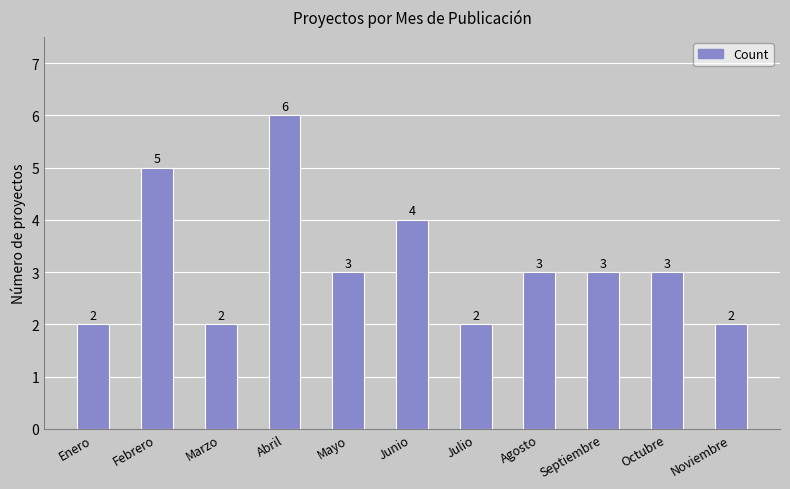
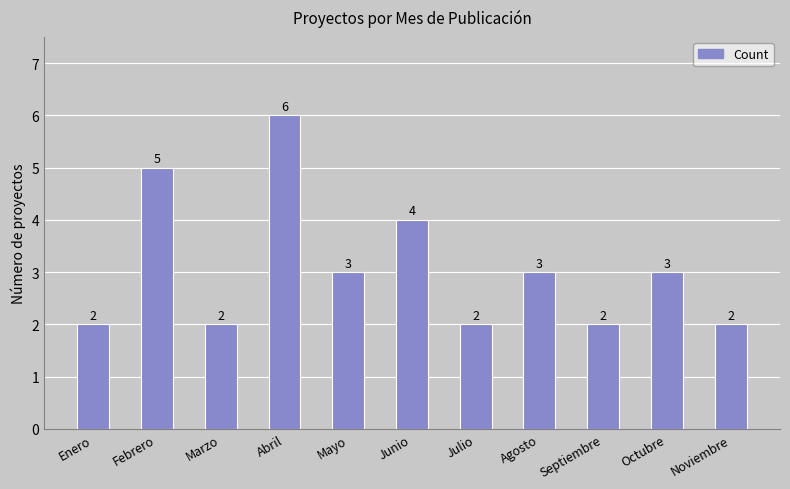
Septiembre: 3 -> 2
